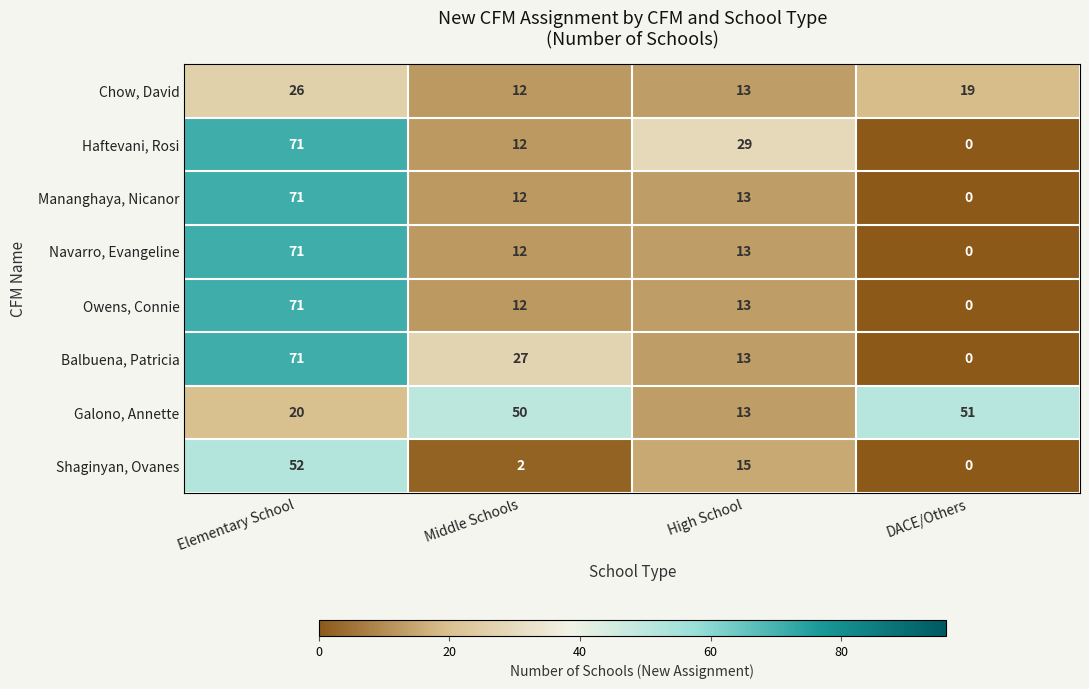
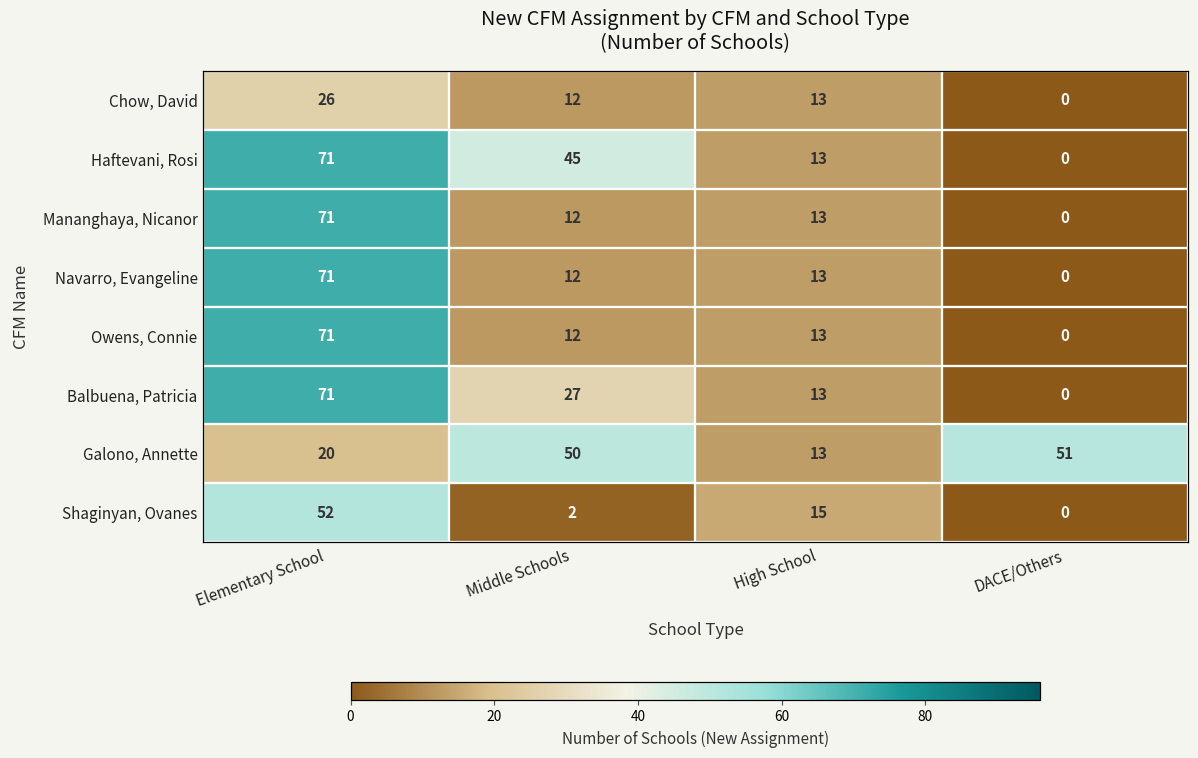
Chow, David, DACE/Others: 19 -> 0
Haftevani, Rosi, Middle Schools: 12 -> 45
Haftevani, Rosi, High School: 29 -> 13
